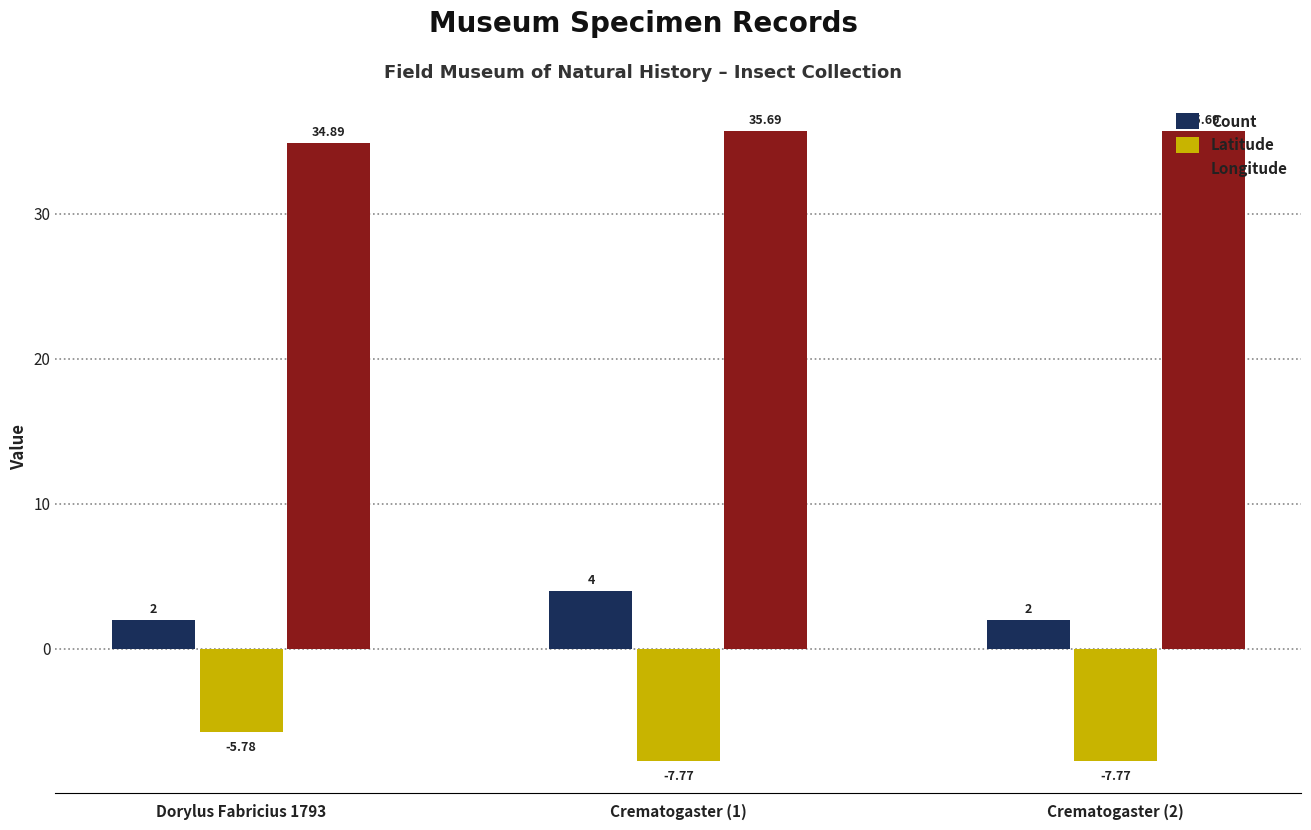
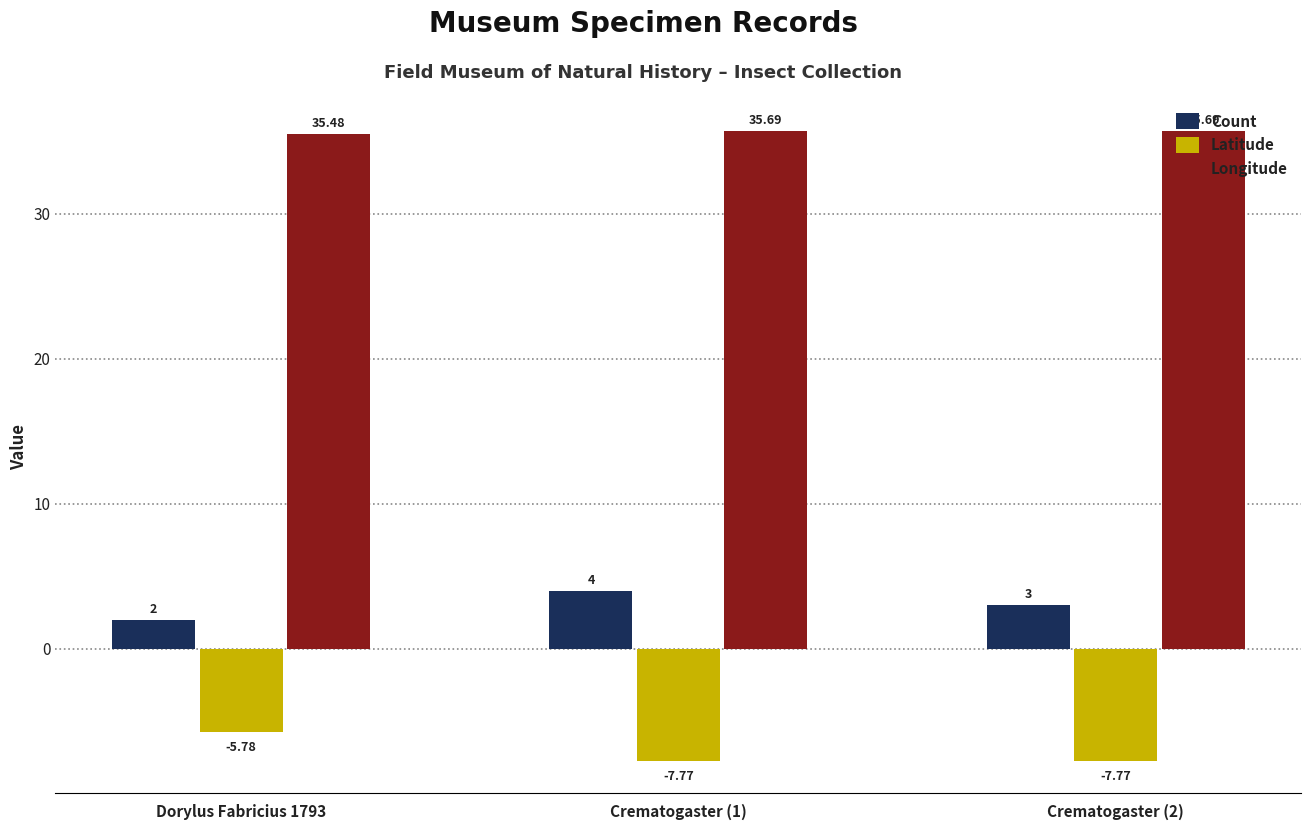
Longitude, Dorylus Fabricius 1793: 34.89 -> 35.48
Count, Crematogaster (2): 2 -> 3
